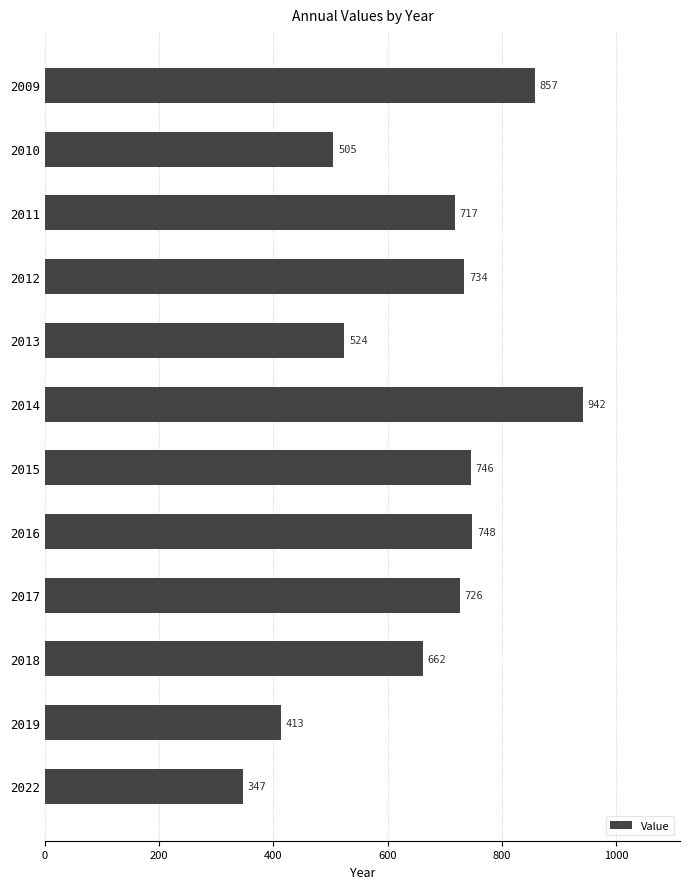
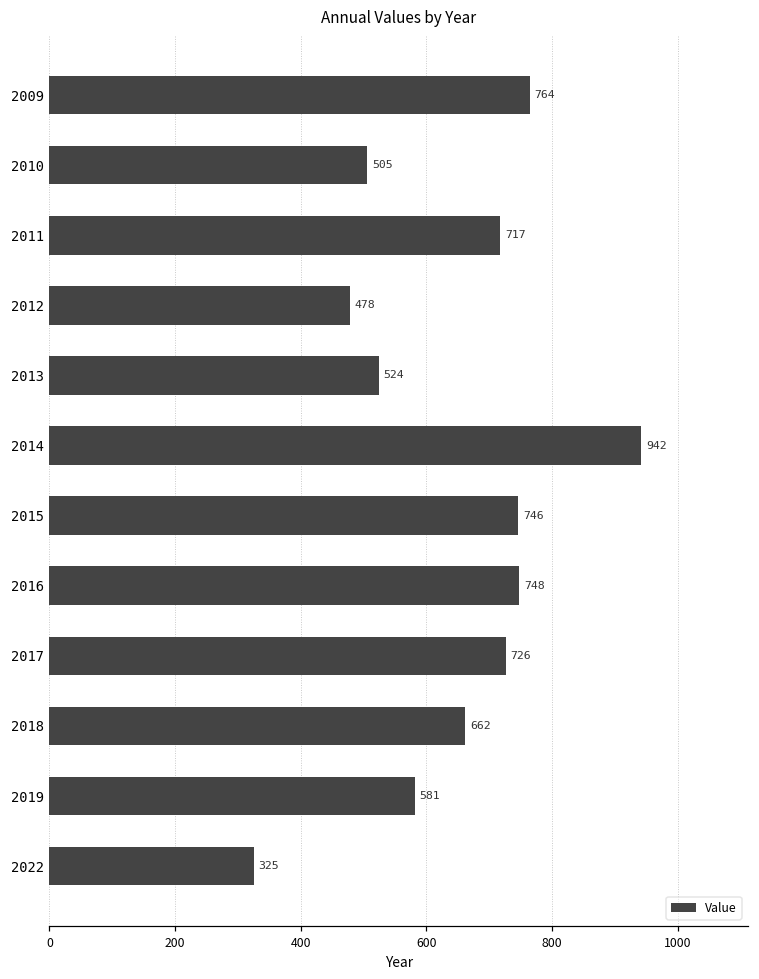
2009: 857 -> 764
2012: 734 -> 478
2019: 413 -> 581
2022: 347 -> 325
